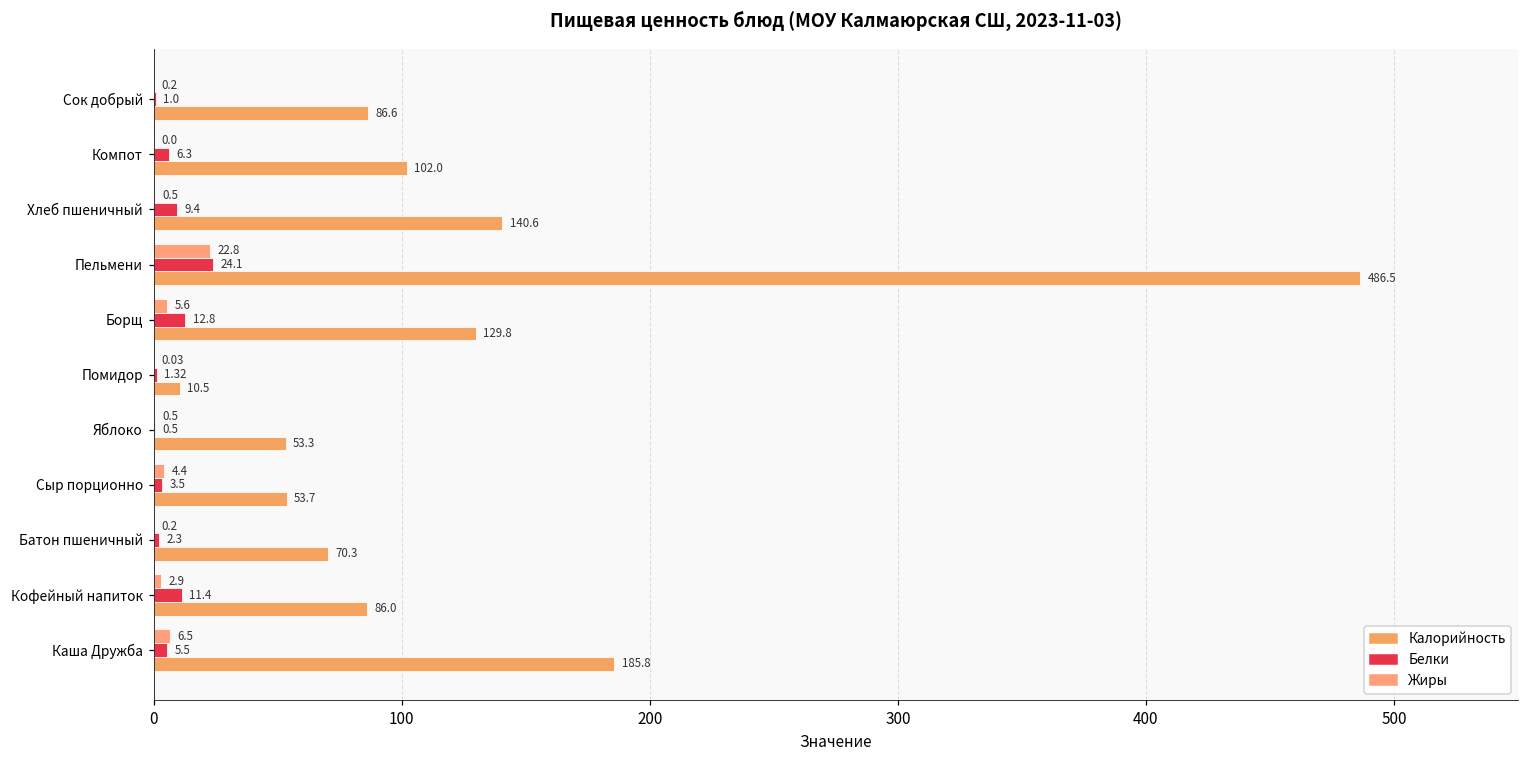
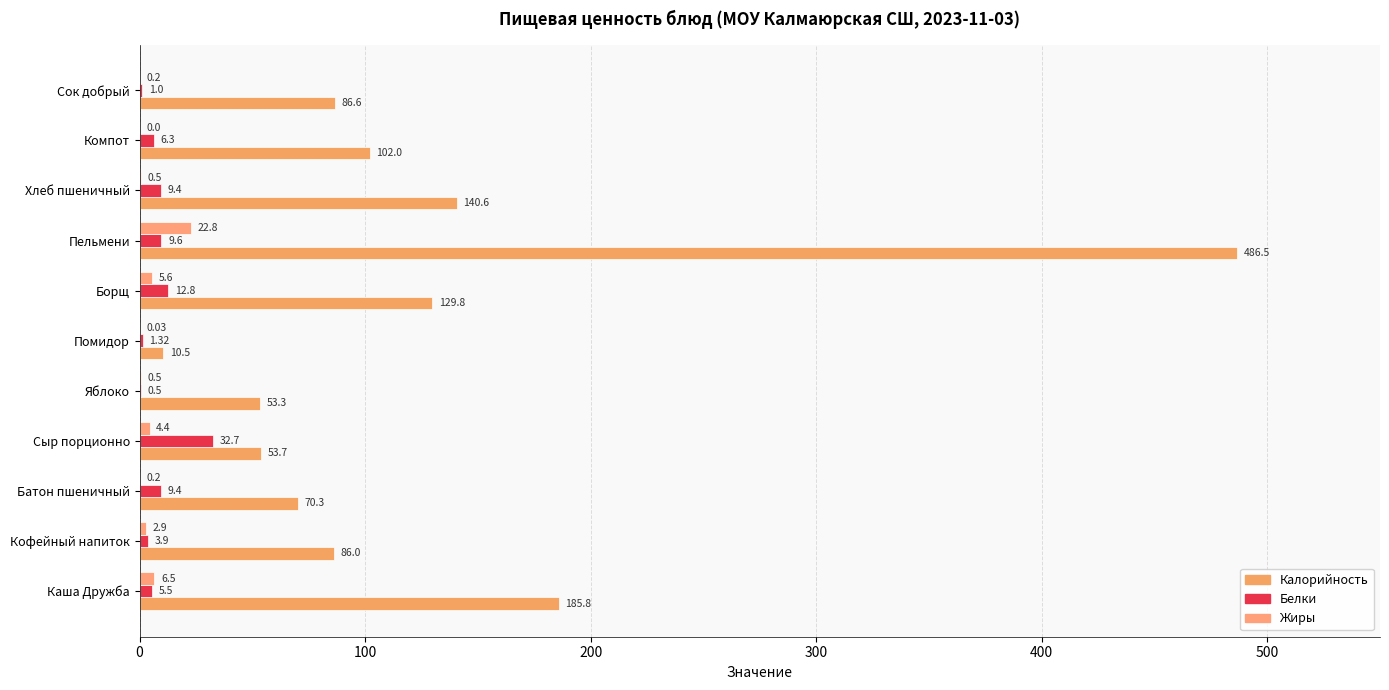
Белки, Пельмени: 24.1 -> 9.6
Белки, Сыр порционно: 3.5 -> 32.7
Белки, Батон пшеничный: 2.3 -> 9.4
Белки, Кофейный напиток: 11.4 -> 3.9
